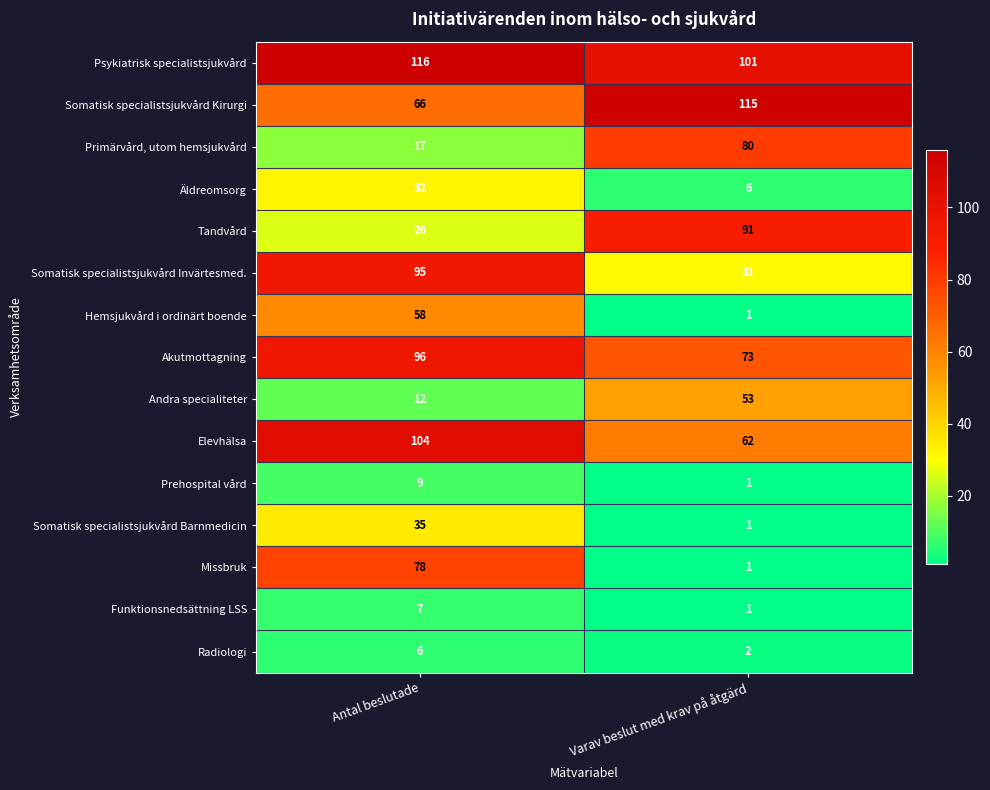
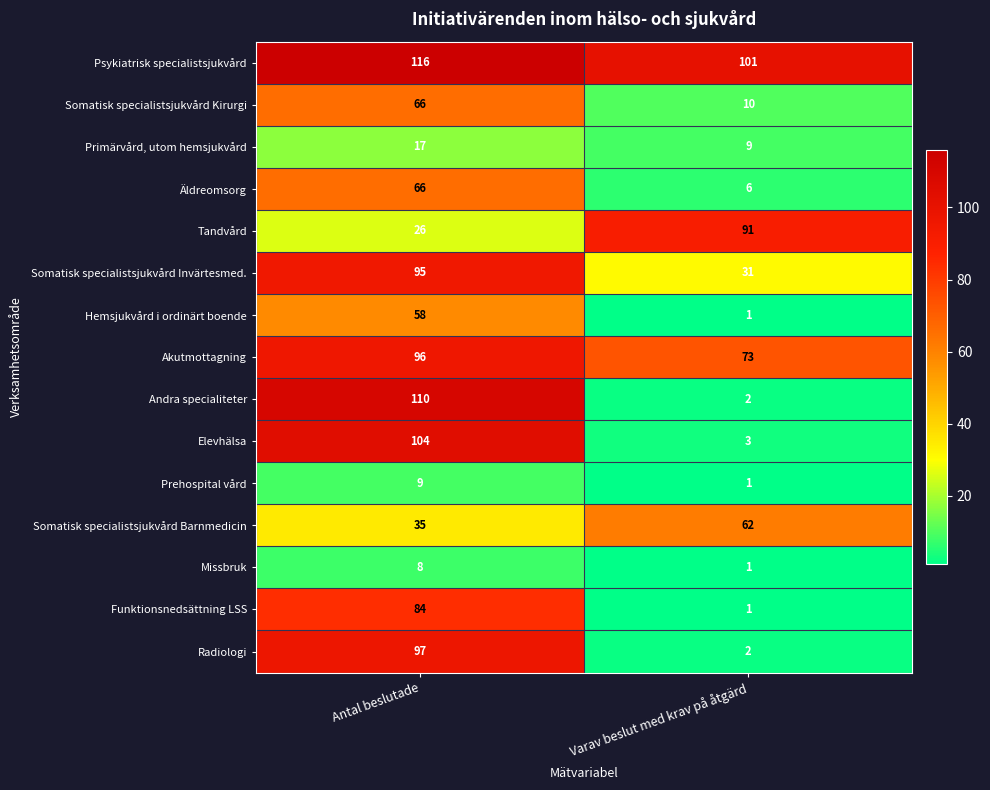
Somatisk specialistsjukvård Kirurgi, Varav beslut med krav på åtgärd: 115 -> 10
Primärvård, utom hemsjukvård, Varav beslut med krav på åtgärd: 80 -> 9
Äldreomsorg, Antal beslutade: 32 -> 66
Andra specialiteter, Antal beslutade: 12 -> 110
Andra specialiteter, Varav beslut med krav på åtgärd: 53 -> 2
Elevhälsa, Varav beslut med krav på åtgärd: 62 -> 3
Somatisk specialistsjukvård Barnmedicin, Varav beslut med krav på åtgärd: 1 -> 62
Missbruk, Antal beslutade: 78 -> 8
Funktionsnedsättning LSS, Antal beslutade: 7 -> 84
Radiologi, Antal beslutade: 6 -> 97
